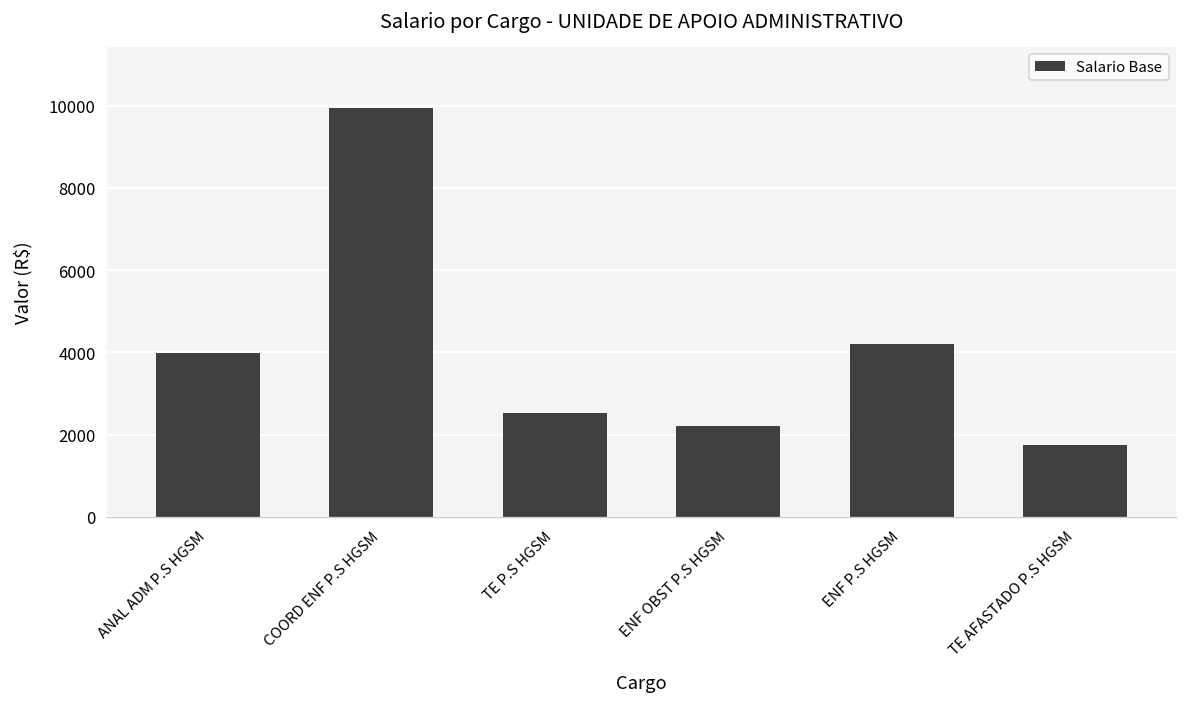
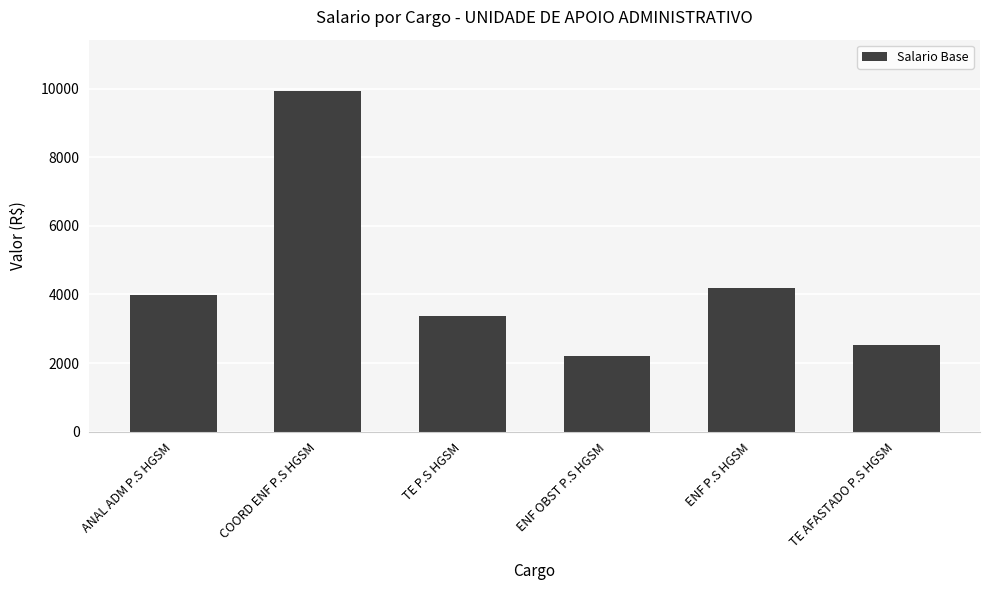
TE P.S HGSM: 2500 -> 3400
TE AFASTADO P.S HGSM: 1700 -> 2500
